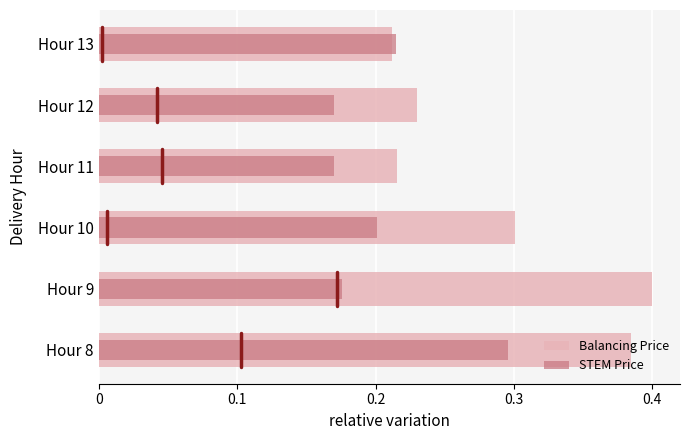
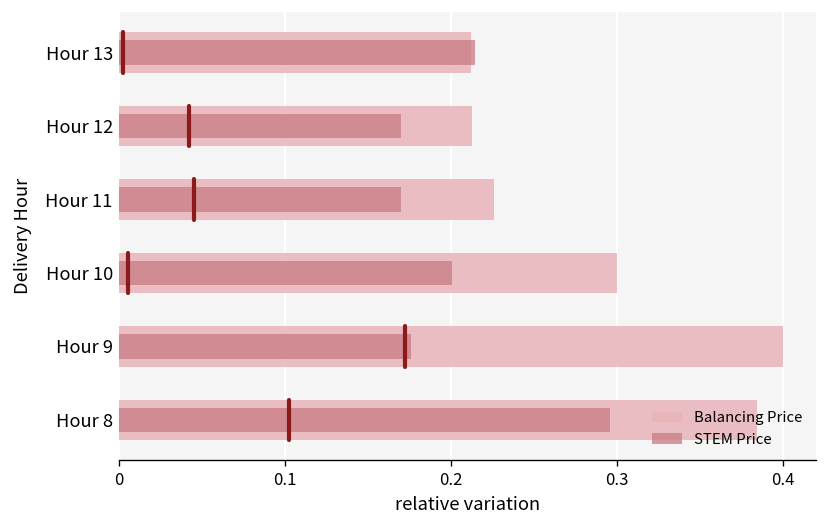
Balancing Price, Hour 12: 0.230 -> 0.213
Balancing Price, Hour 11: 0.216 -> 0.226
